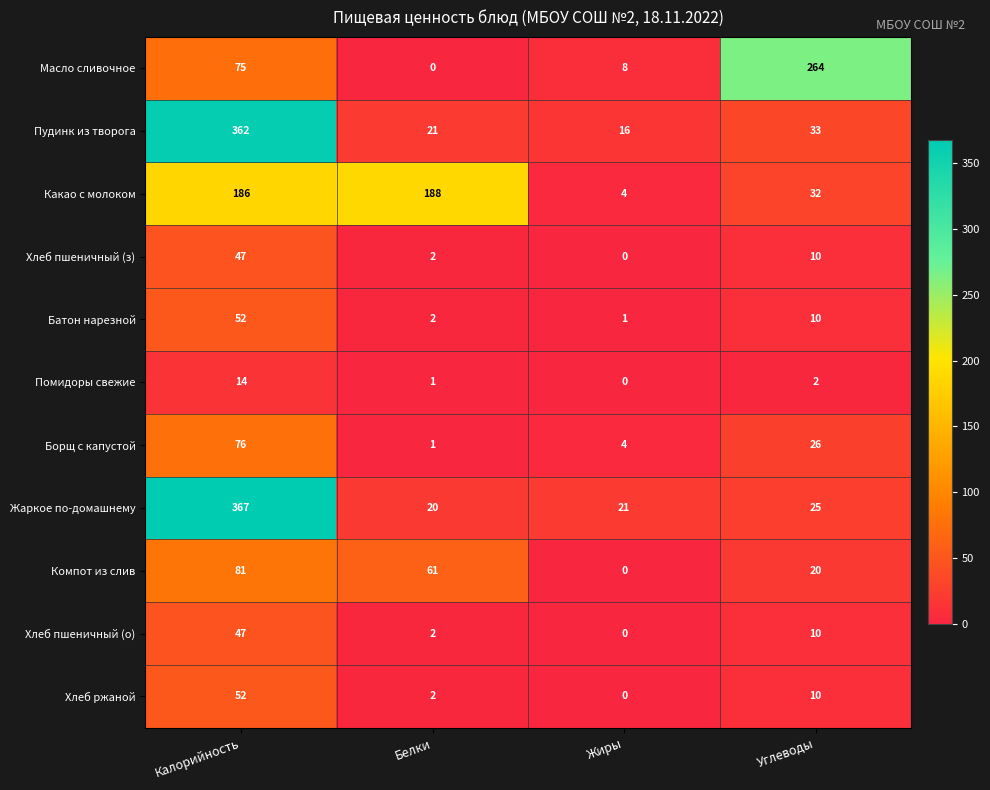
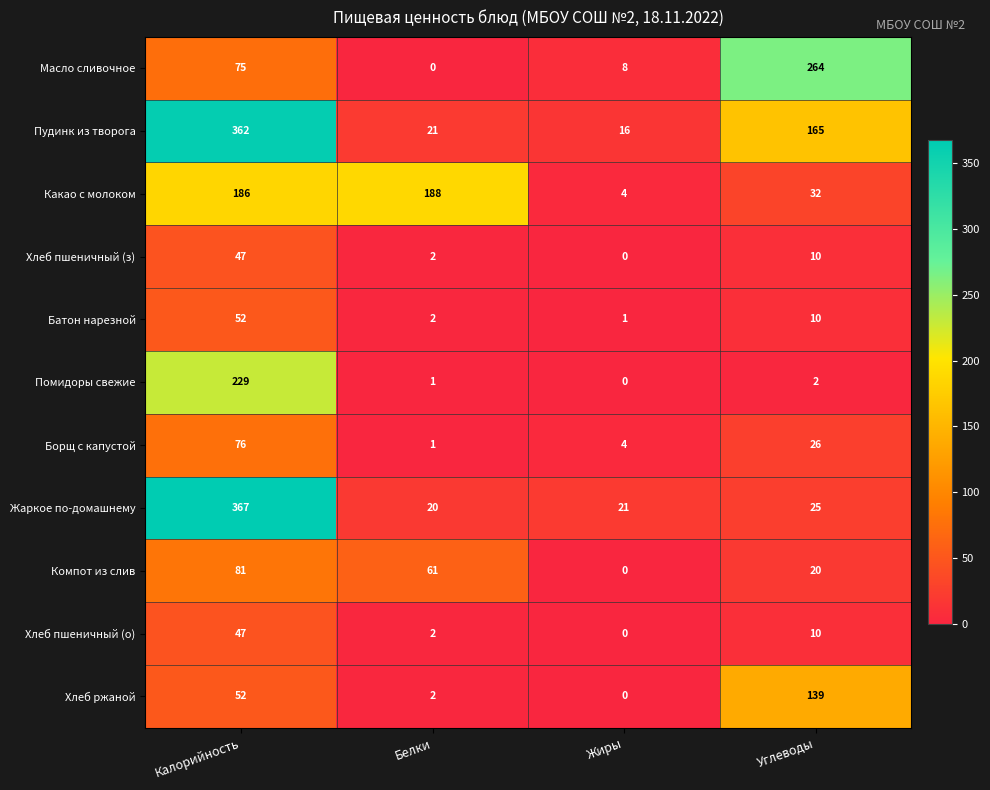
Пудинк из творога, Углеводы: 33 -> 165
Помидоры свежие, Калорийность: 14 -> 229
Хлеб ржаной, Углеводы: 10 -> 139
